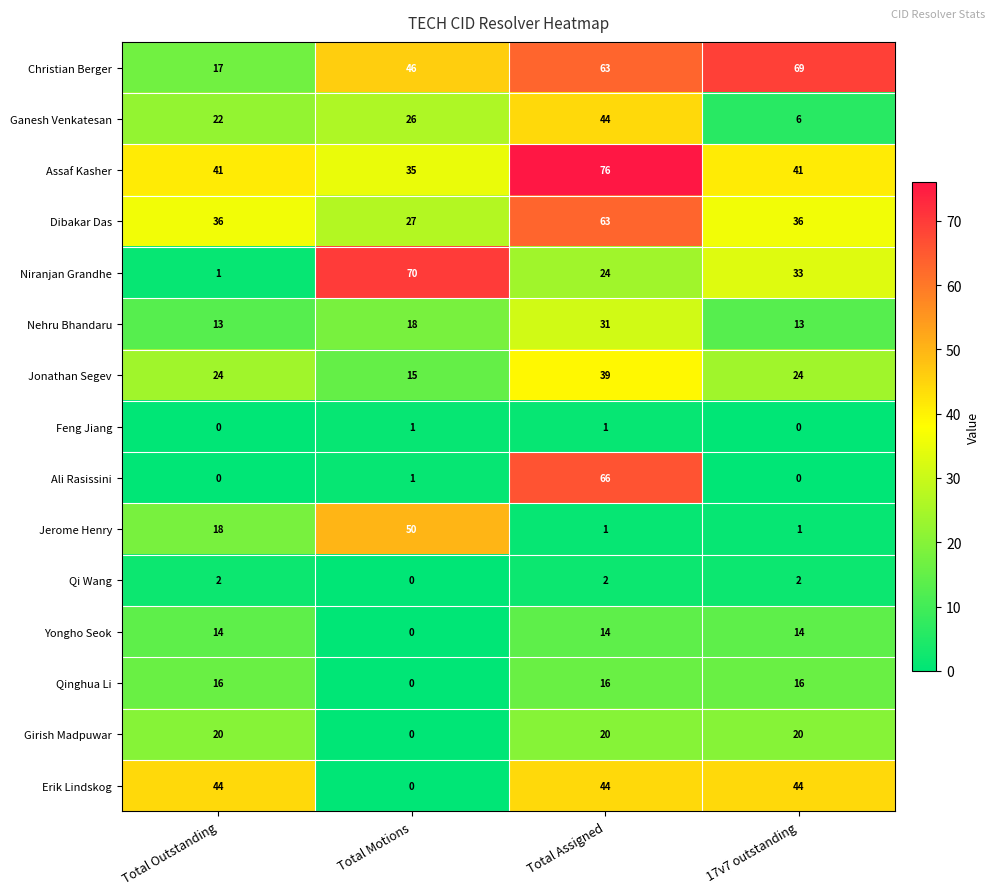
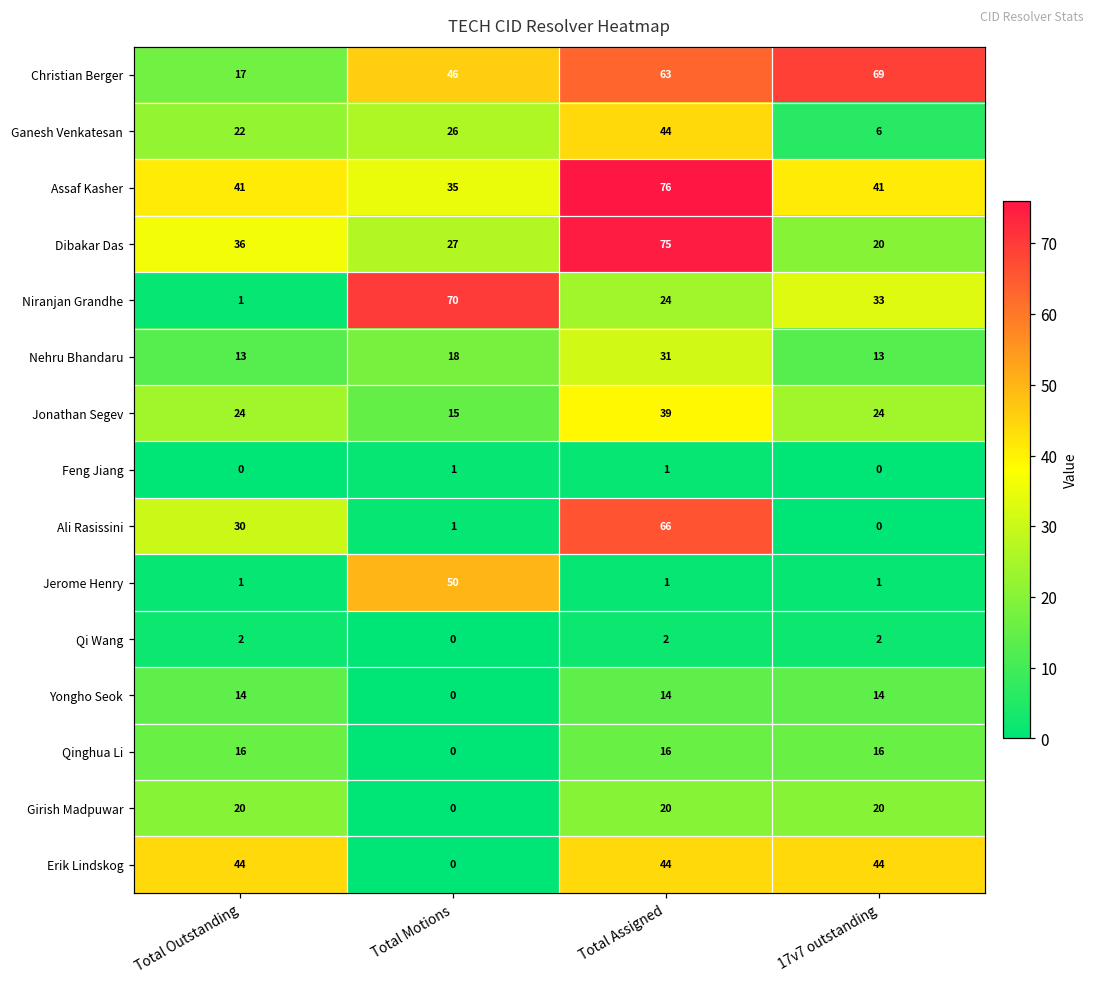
Dibakar Das, Total Assigned: 63 -> 75
Dibakar Das, 17v7 outstanding: 36 -> 20
Ali Rasissini, Total Outstanding: 0 -> 30
Jerome Henry, Total Outstanding: 18 -> 1
